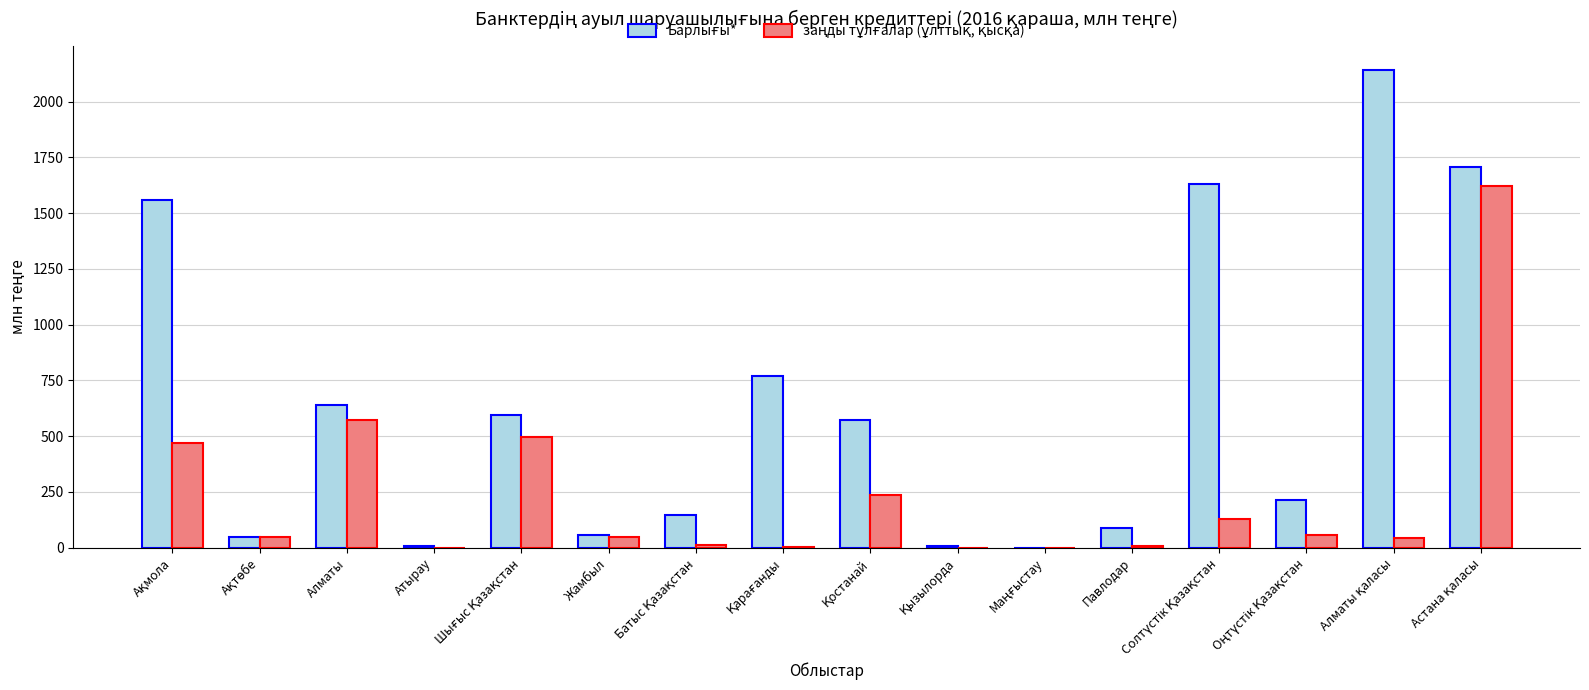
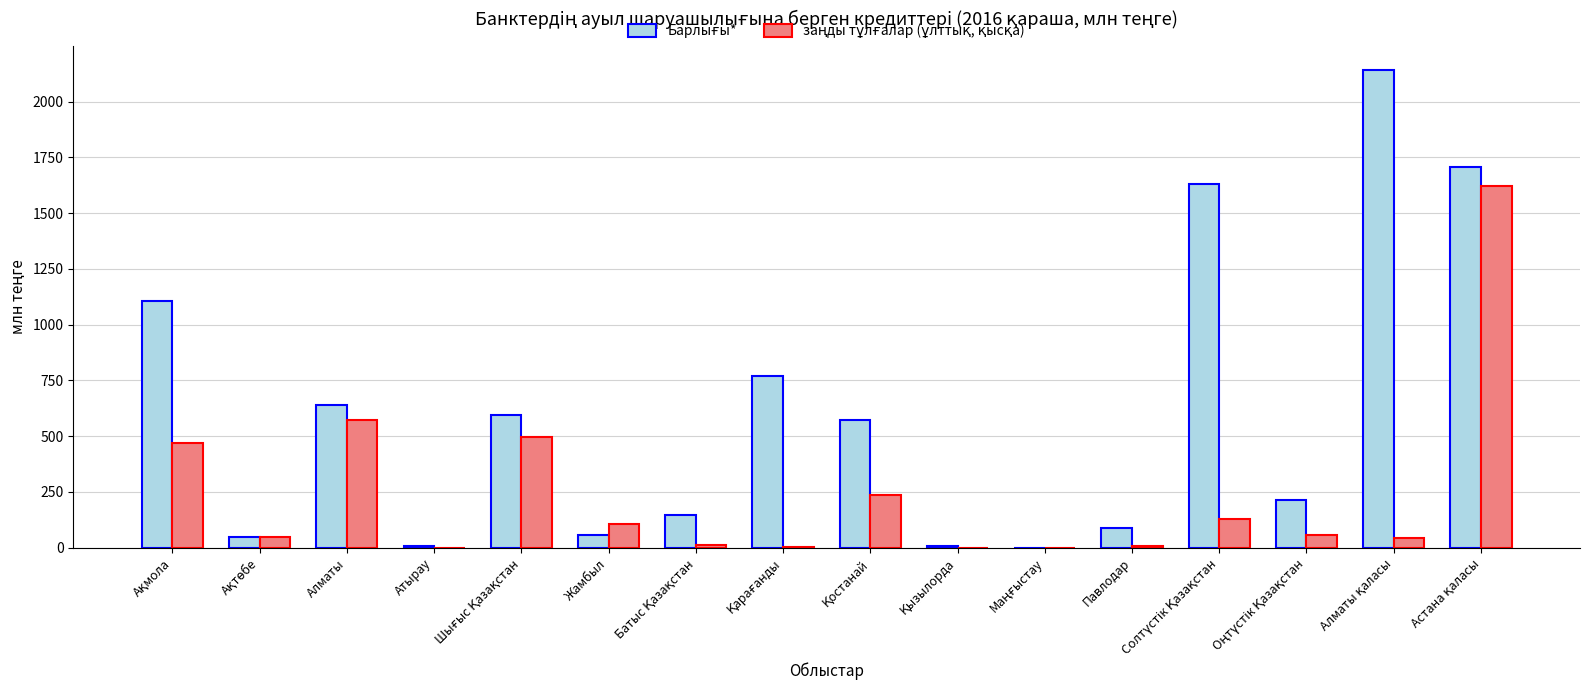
Барлығы*, Ақмола: 1560 -> 1110
заңды тұлғалар (ұлттық, қысқа), Жамбыл: 50 -> 100
